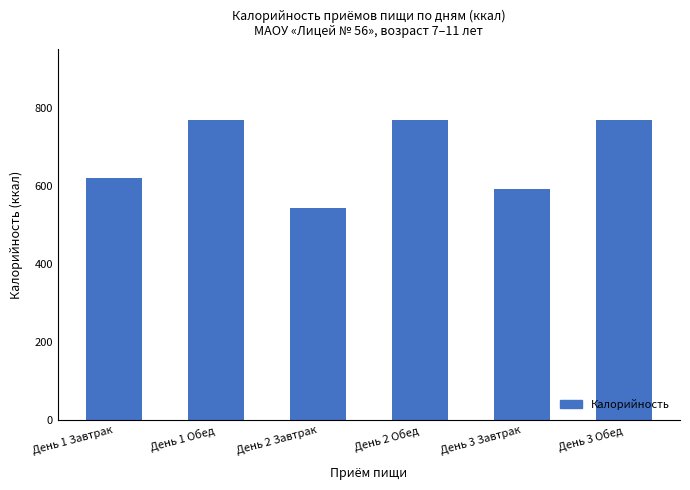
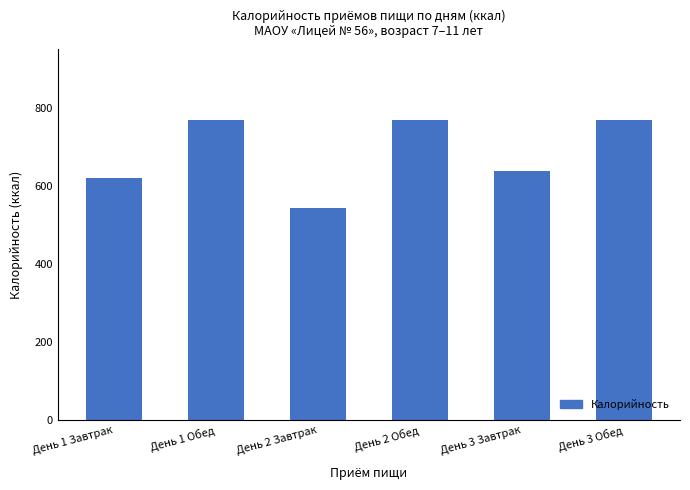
День 3 Завтрак: 590 -> 640
